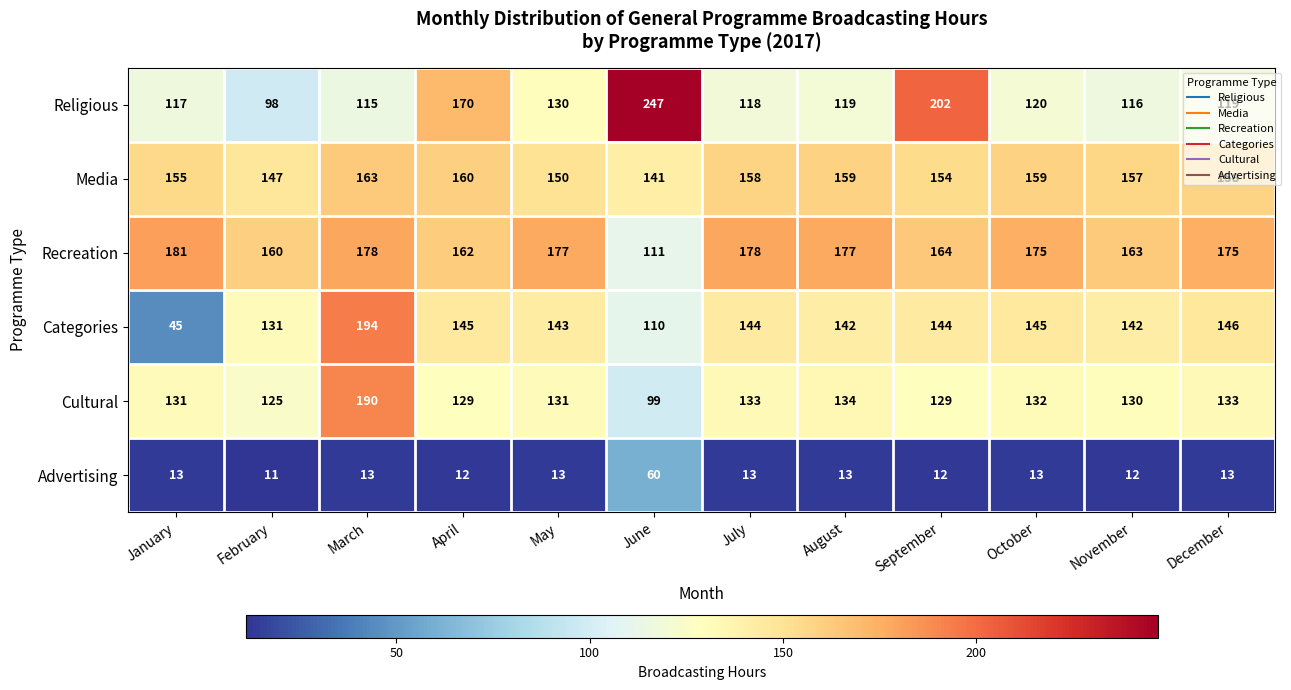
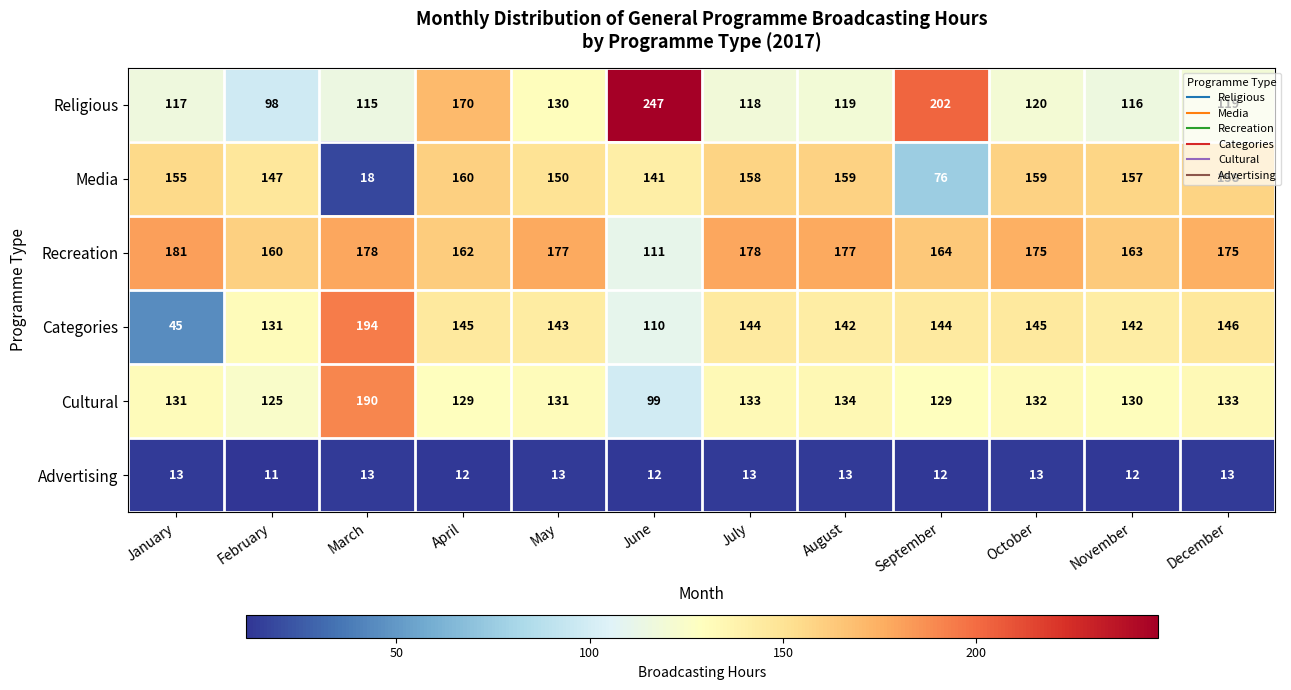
Media, March: 163 -> 18
Media, September: 154 -> 76
Advertising, June: 60 -> 12
